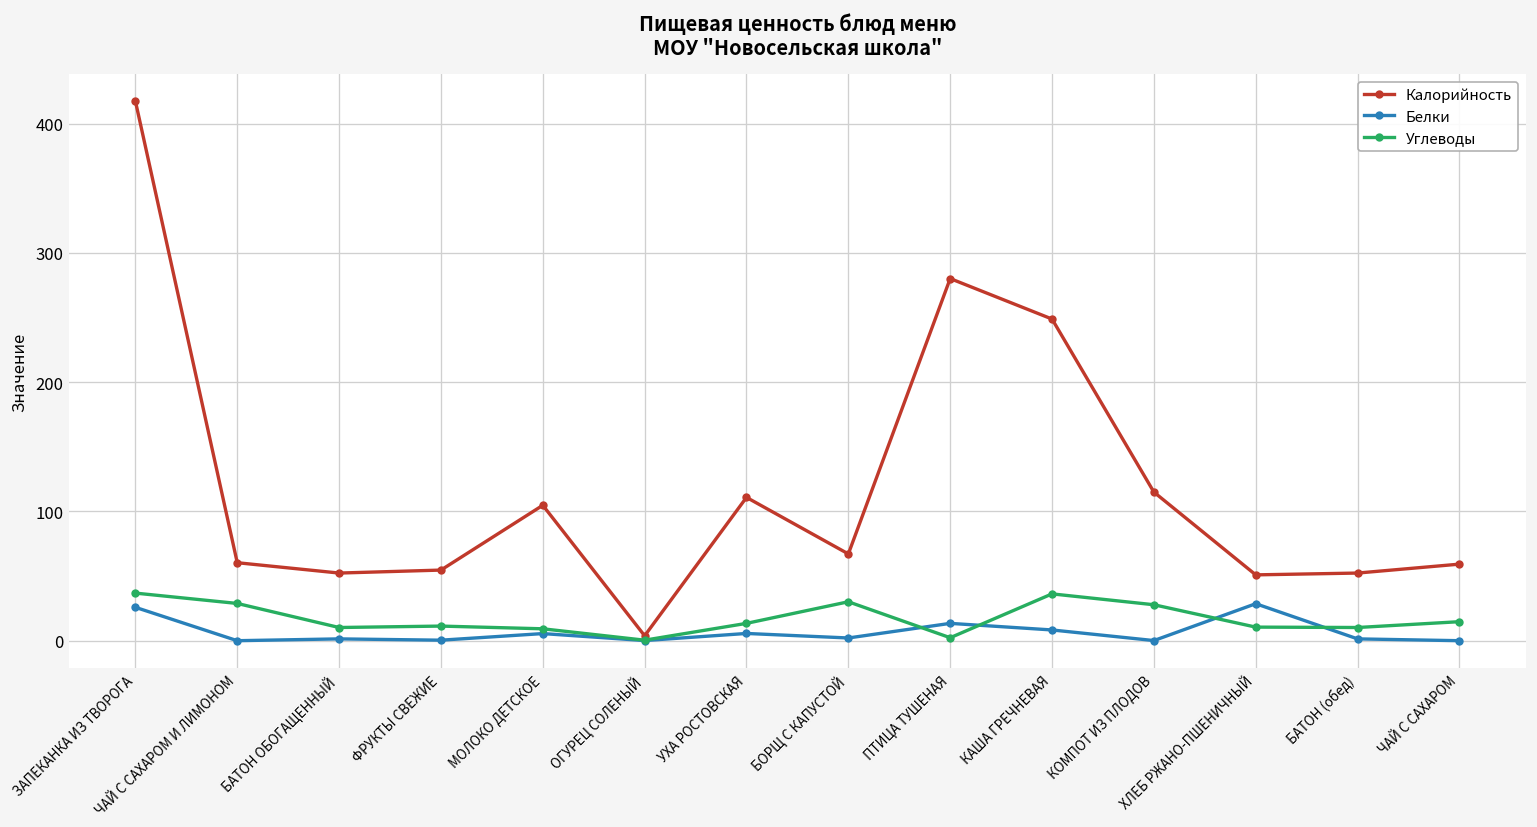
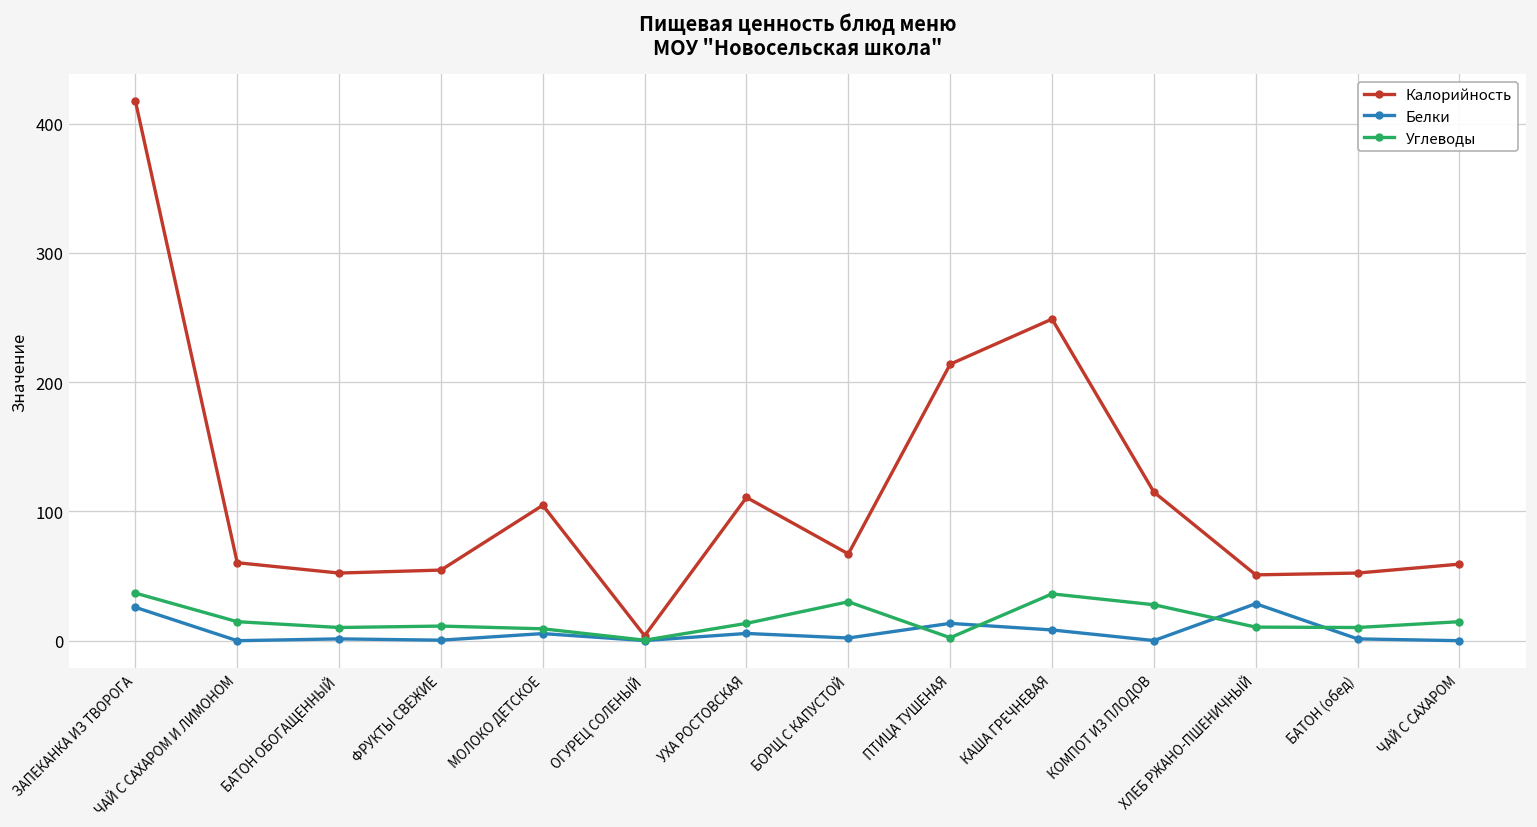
Углеводы, ЧАЙ С САХАРОМ И ЛИМОНОМ: 29 -> 15
Калорийность, ПТИЦА ТУШЕНАЯ: 280 -> 214
